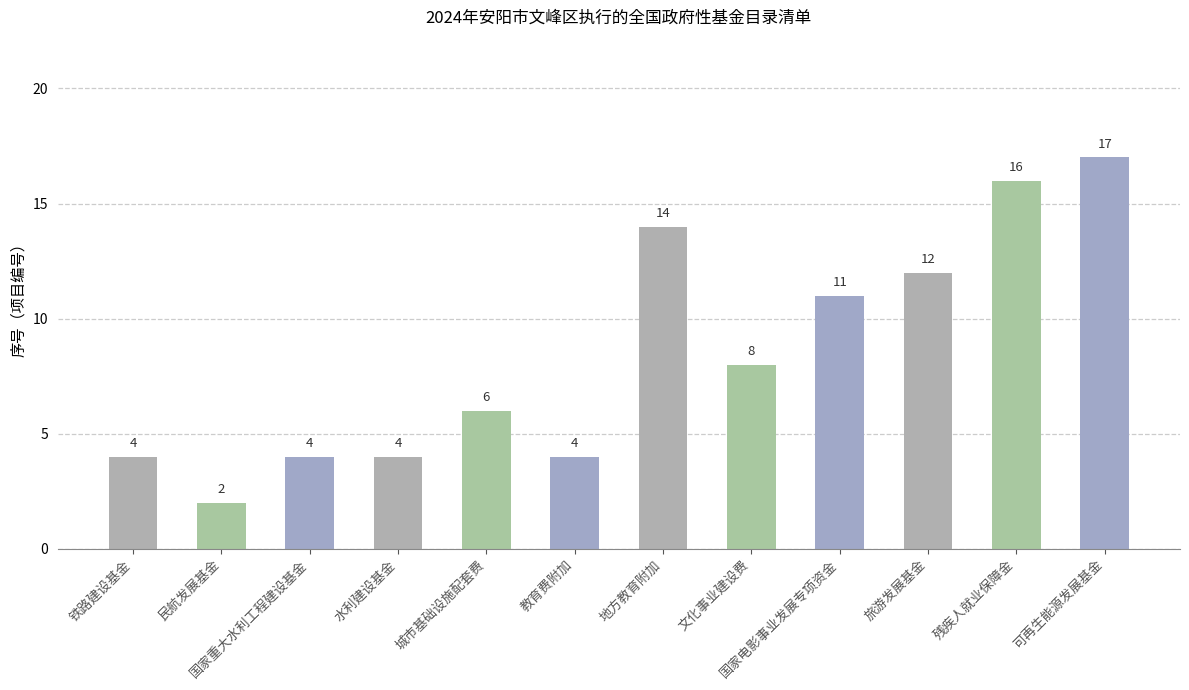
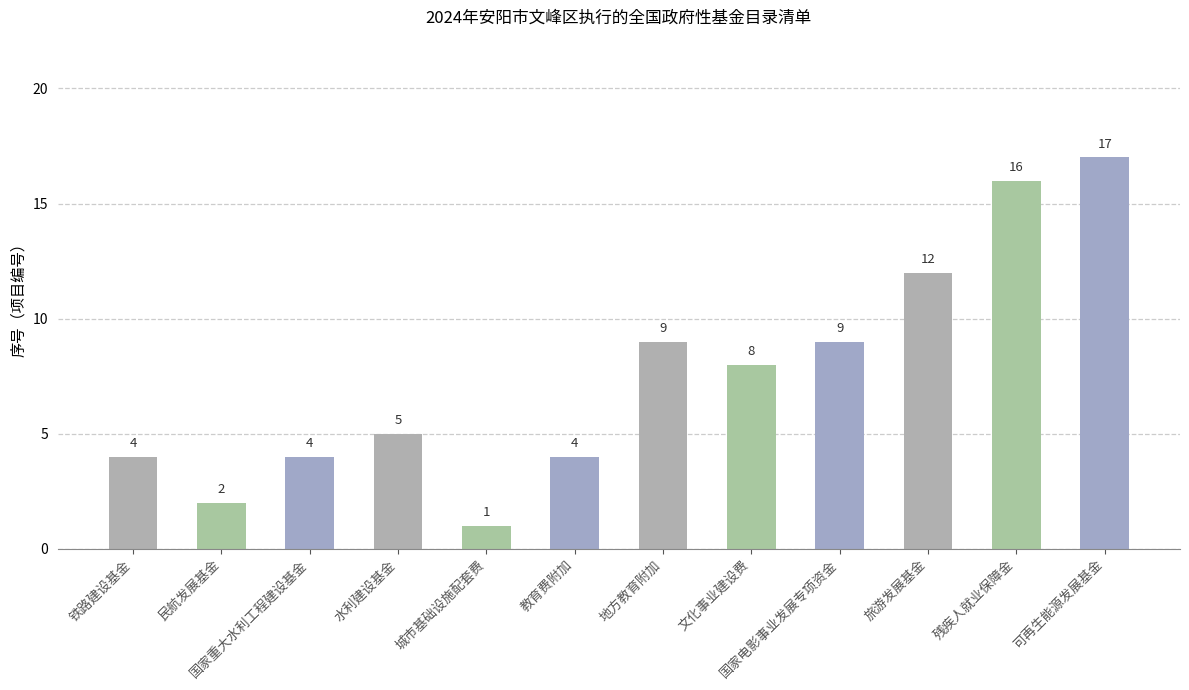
水利建设基金: 4 -> 5
城市基础设施配套费: 6 -> 1
地方教育附加: 14 -> 9
国家电影事业发展专项资金: 11 -> 9
